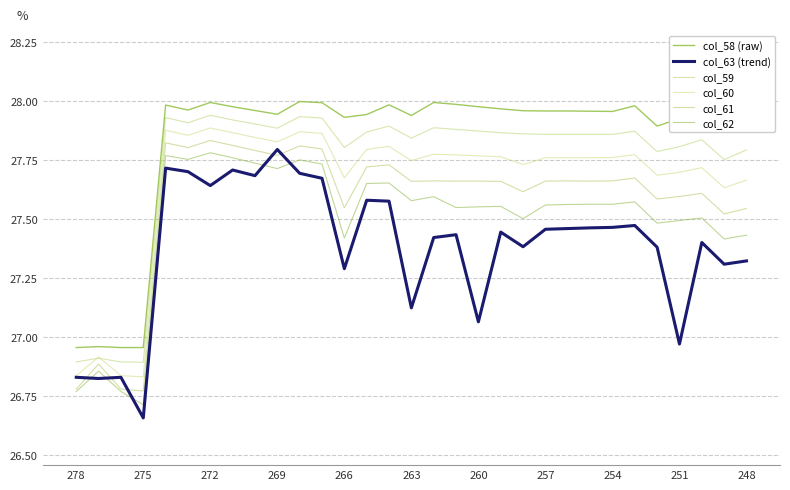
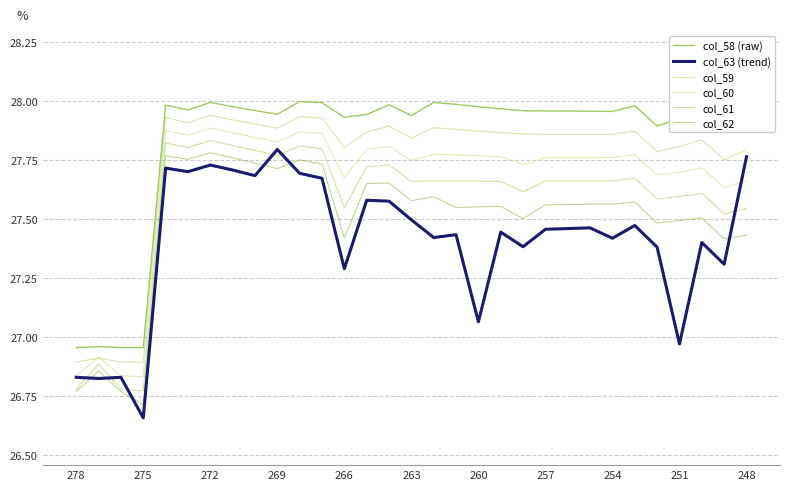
col_63 (trend), 272: 27.64 -> 27.73
col_63 (trend), 263: 27.12 -> 27.50
col_63 (trend), 254: 27.46 -> 27.42
col_63 (trend), 248: 27.32 -> 27.76
